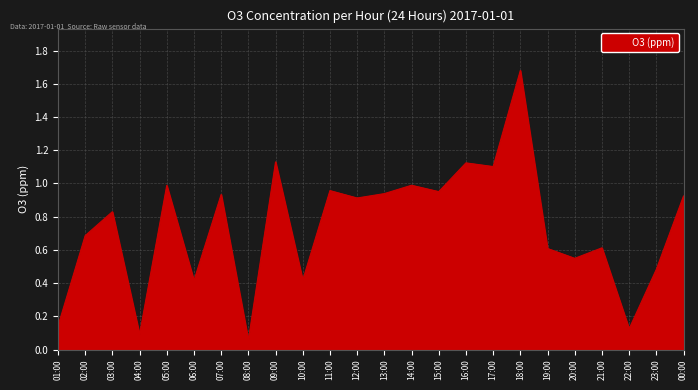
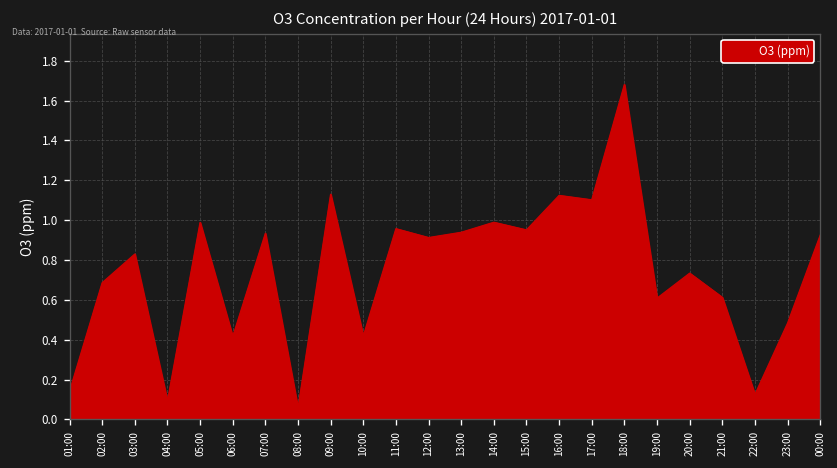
20:00: 0.55 -> 0.73
